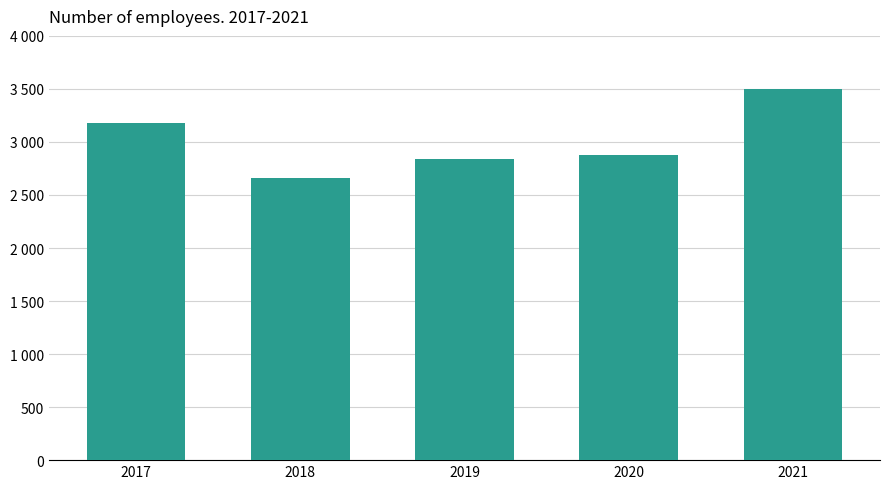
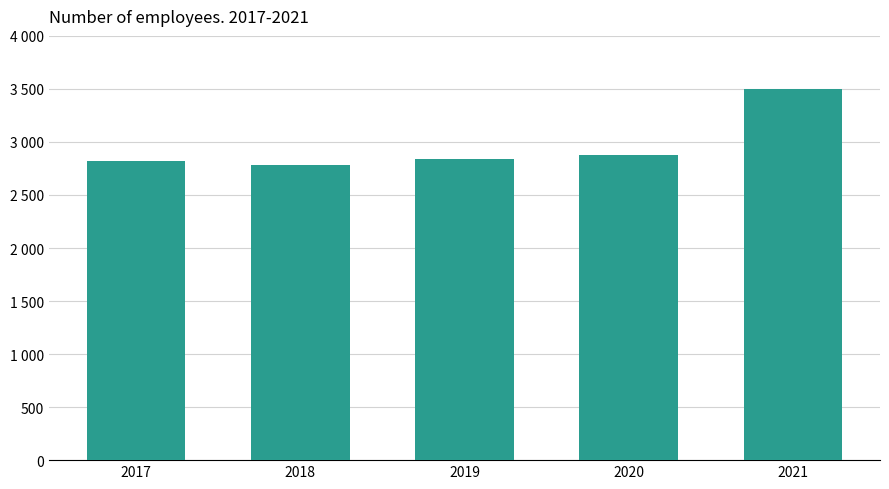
2017: 3170 -> 2820
2018: 2660 -> 2780
